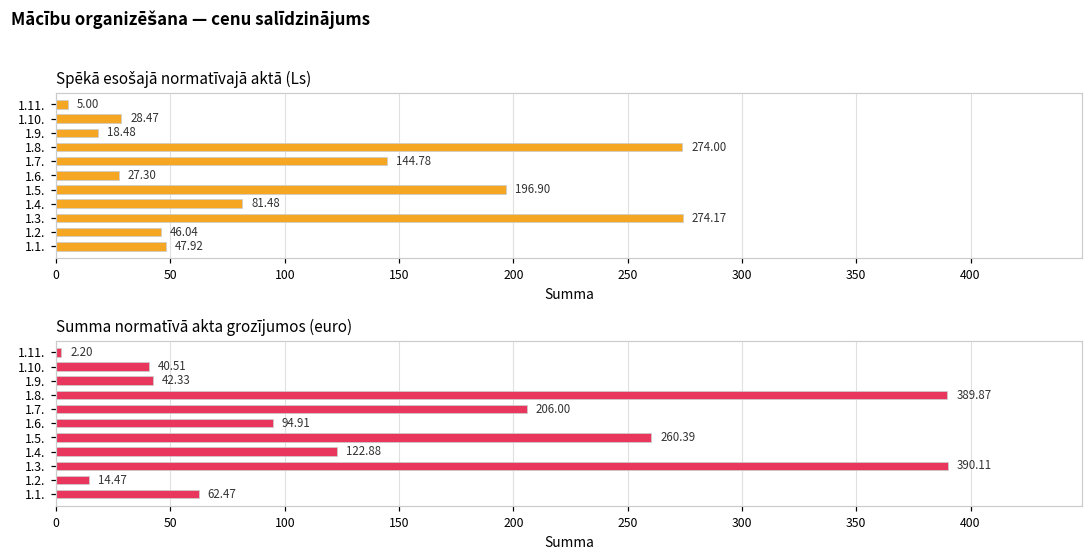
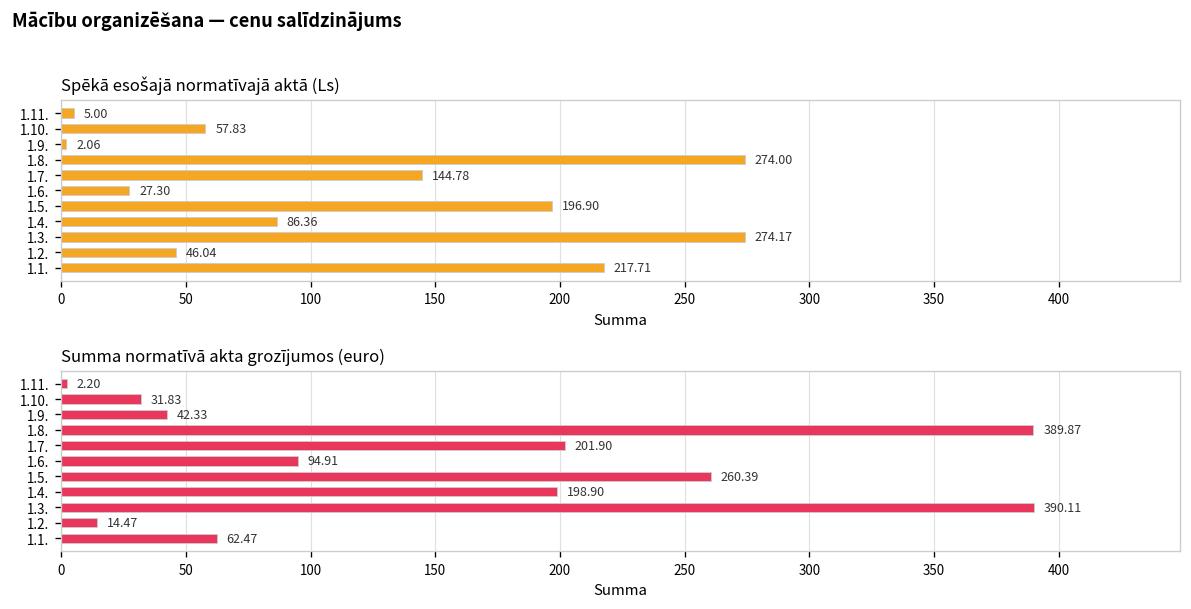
Spēkā esošajā normatīvajā aktā (Ls), 1.10.: 28.47 -> 57.83
Spēkā esošajā normatīvajā aktā (Ls), 1.9.: 18.48 -> 2.06
Spēkā esošajā normatīvajā aktā (Ls), 1.4.: 81.48 -> 86.36
Spēkā esošajā normatīvajā aktā (Ls), 1.1.: 47.92 -> 217.71
Summa normatīvā akta grozījumos (euro), 1.10.: 40.51 -> 31.83
Summa normatīvā akta grozījumos (euro), 1.7.: 206.00 -> 201.90
Summa normatīvā akta grozījumos (euro), 1.4.: 122.88 -> 198.90
